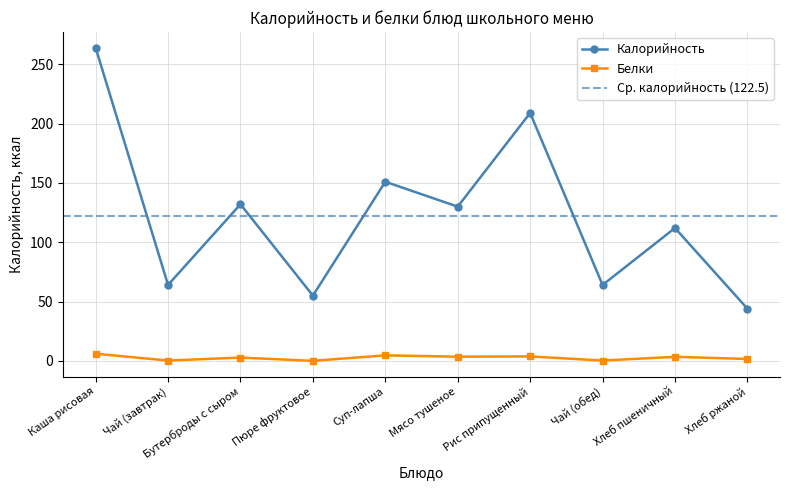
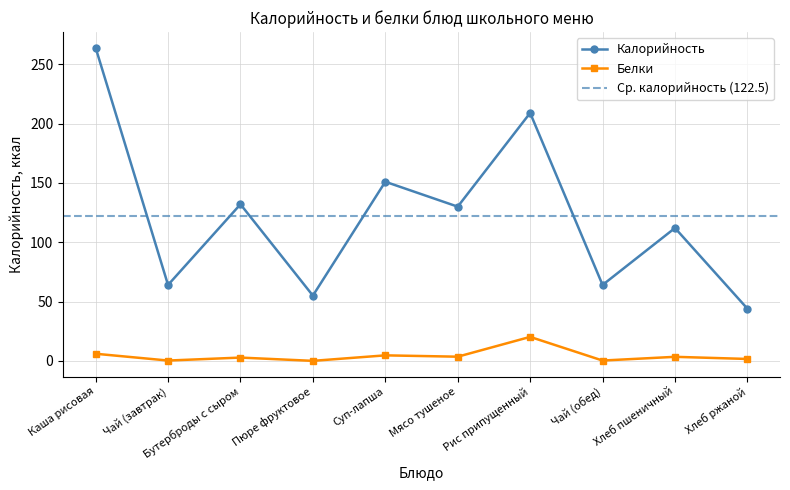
Белки, Рис припущенный: 4 -> 20
